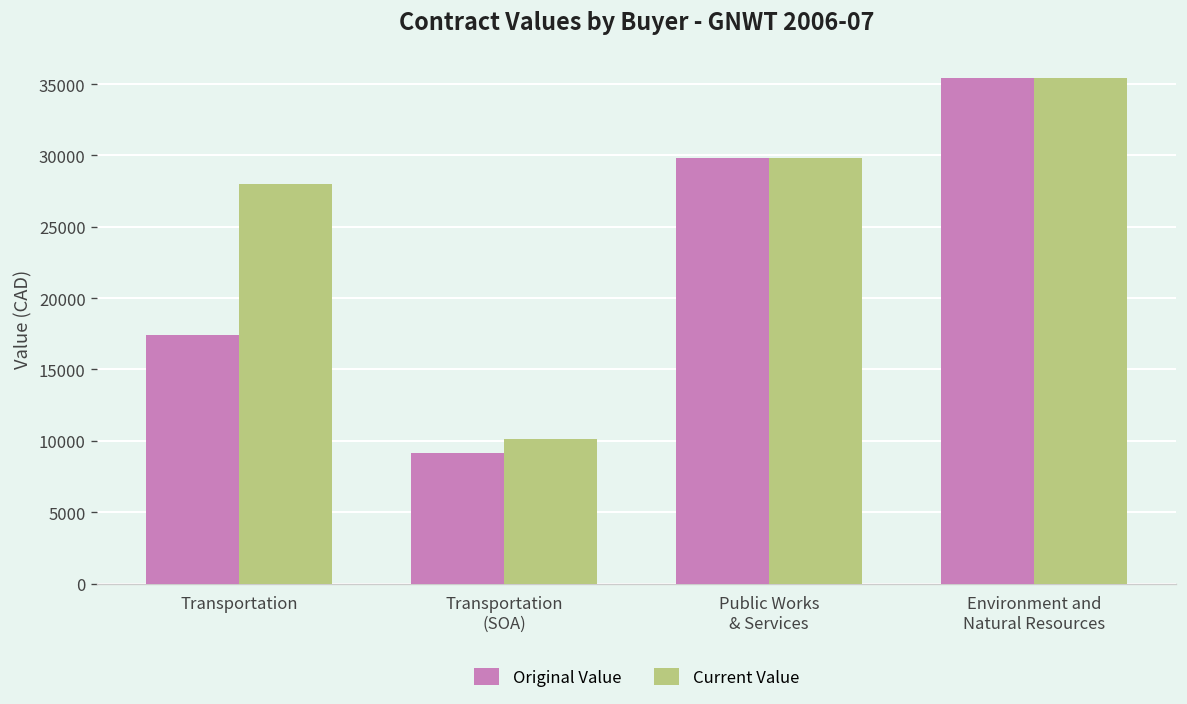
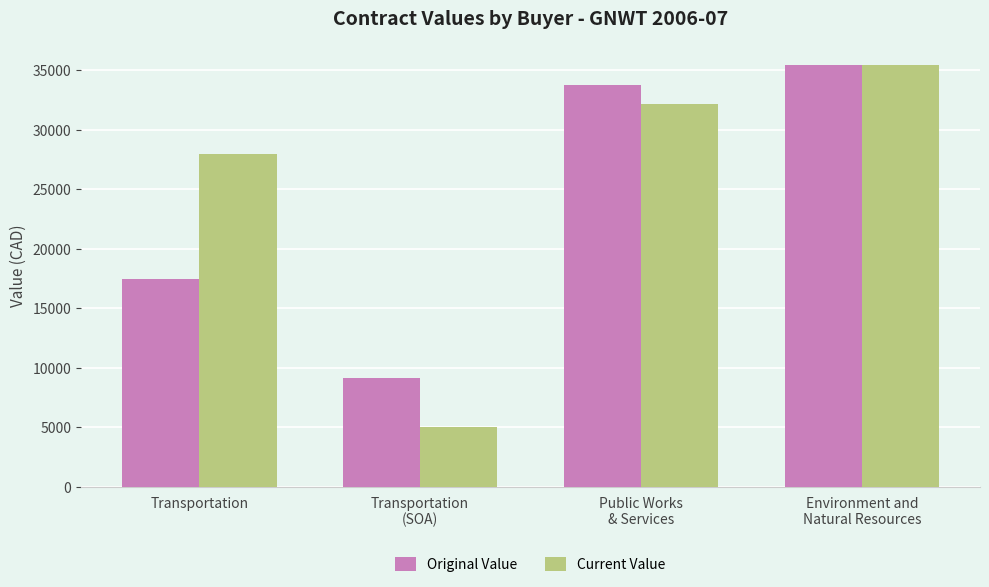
Current Value, Transportation (SOA): 10100 -> 5000
Original Value, Public Works & Services: 29800 -> 33800
Current Value, Public Works & Services: 29800 -> 32200
